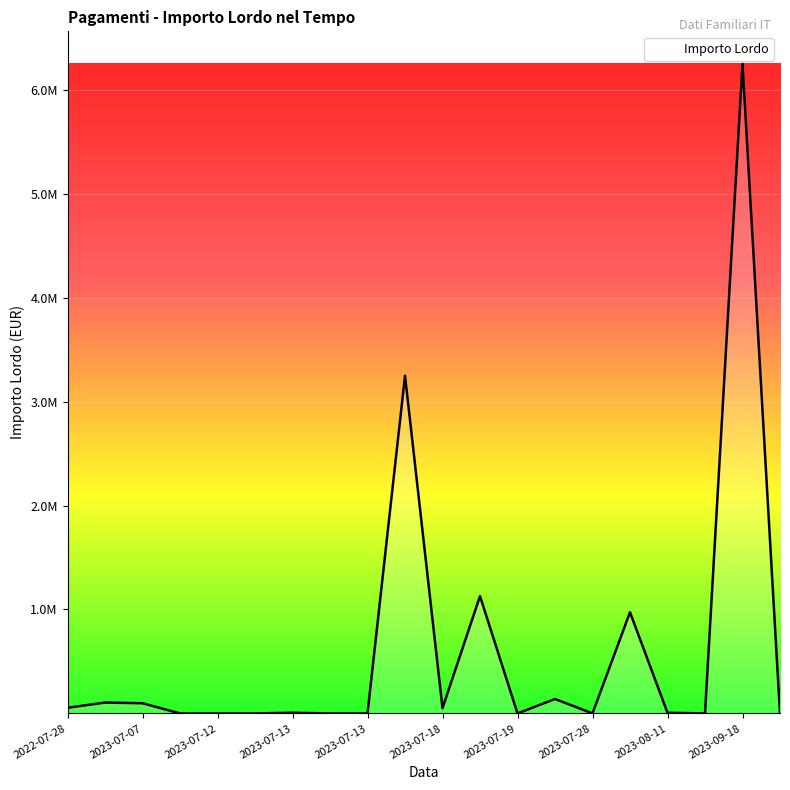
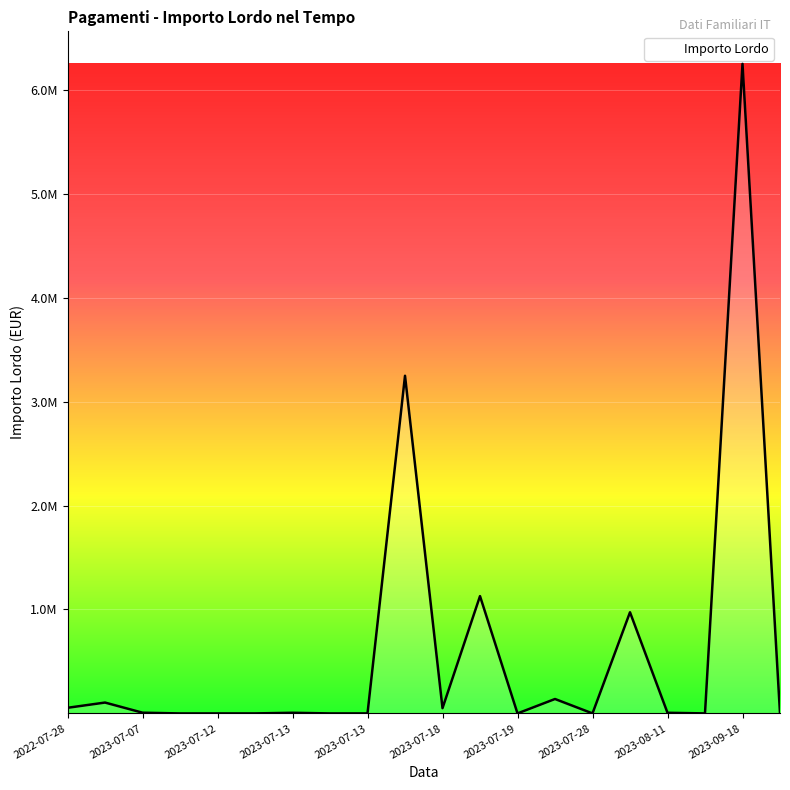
2023-07-07: 100000 -> 10000
